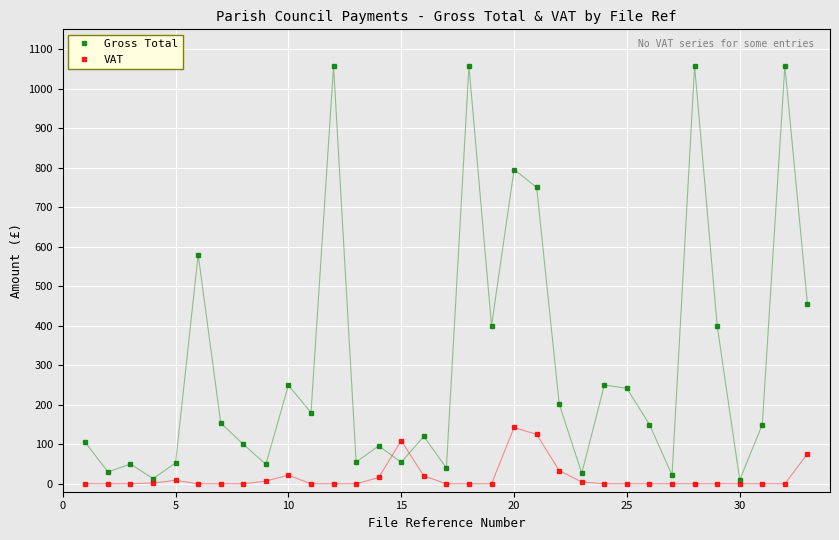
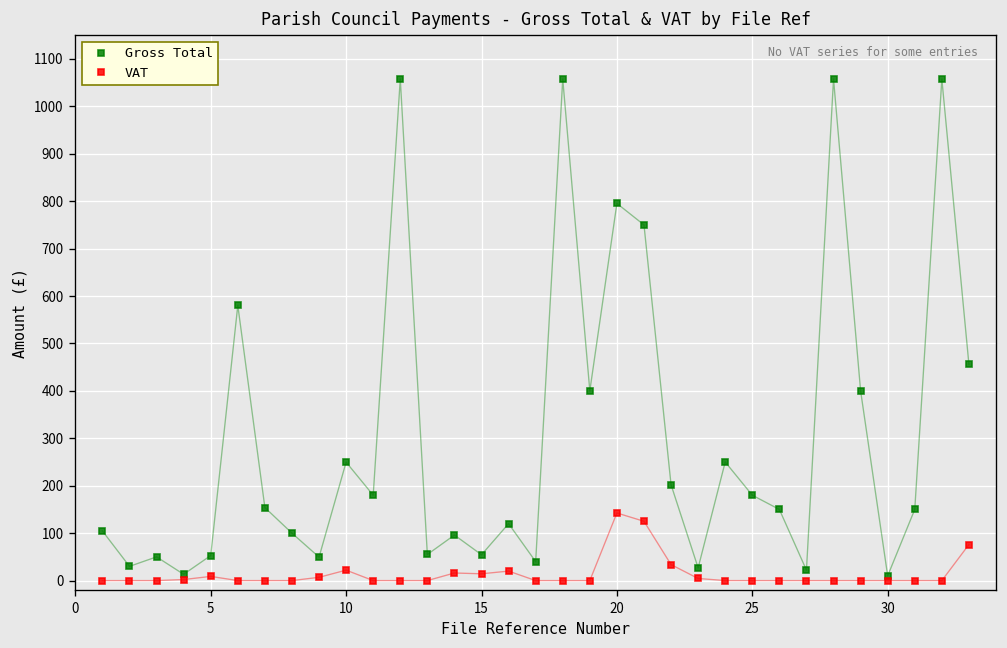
VAT, 15: 110 -> 10
Gross Total, 25: 240 -> 180
